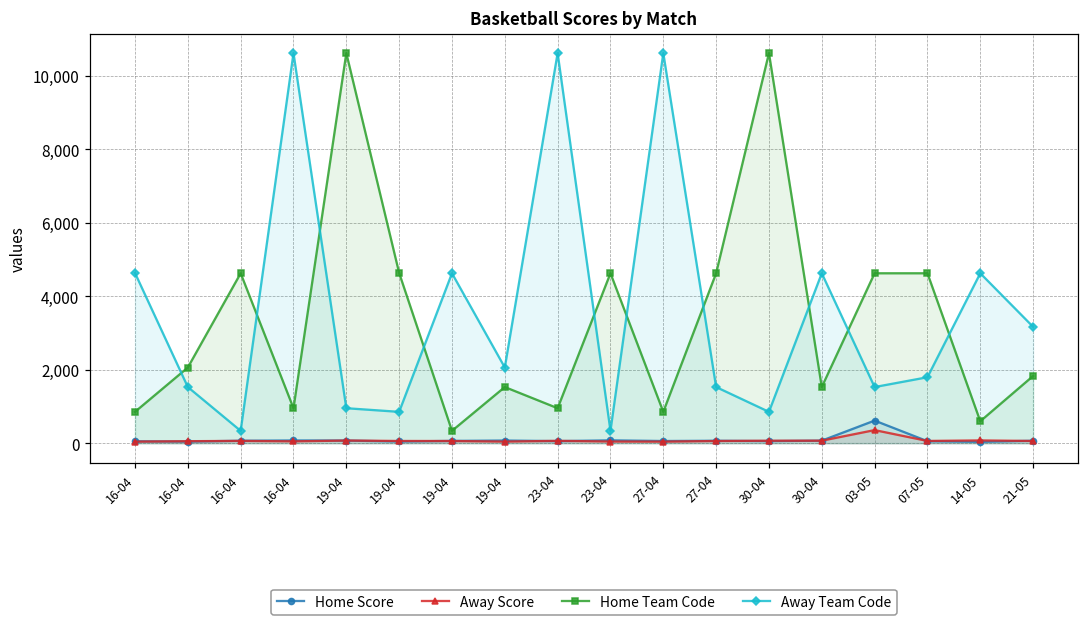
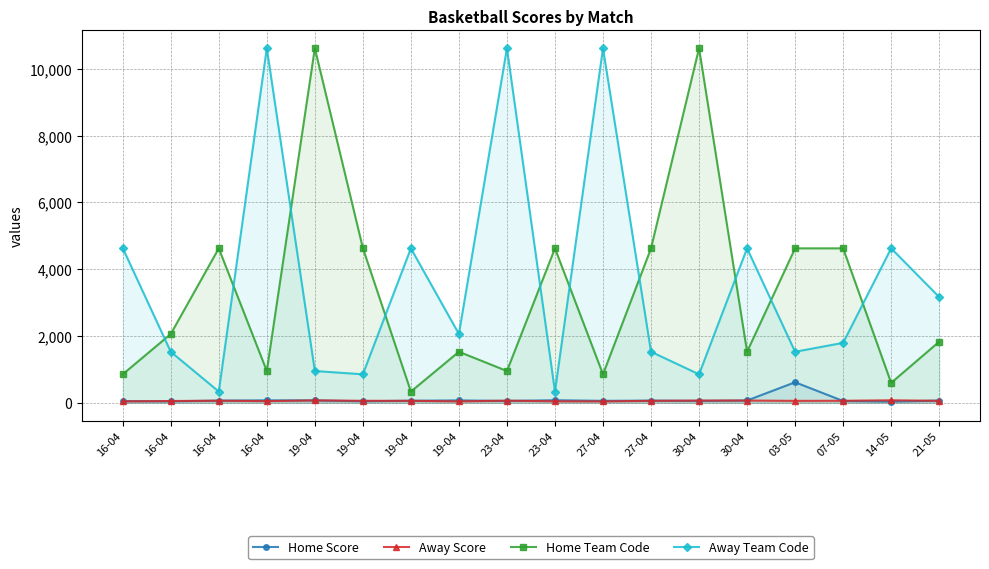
Away Score, 03-05: 400 -> 100
